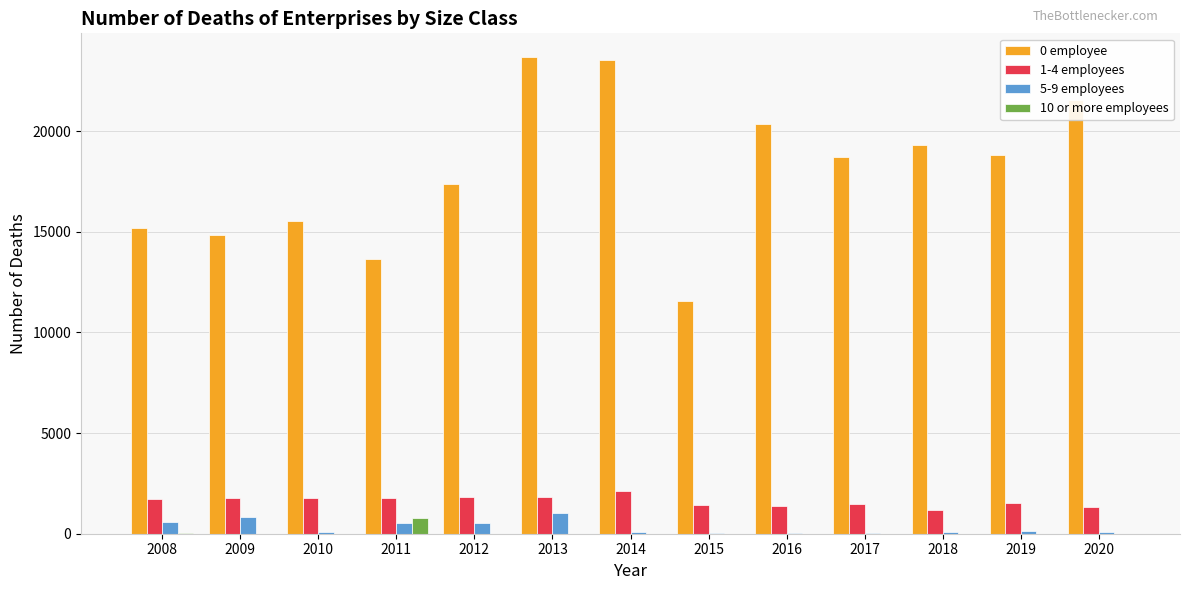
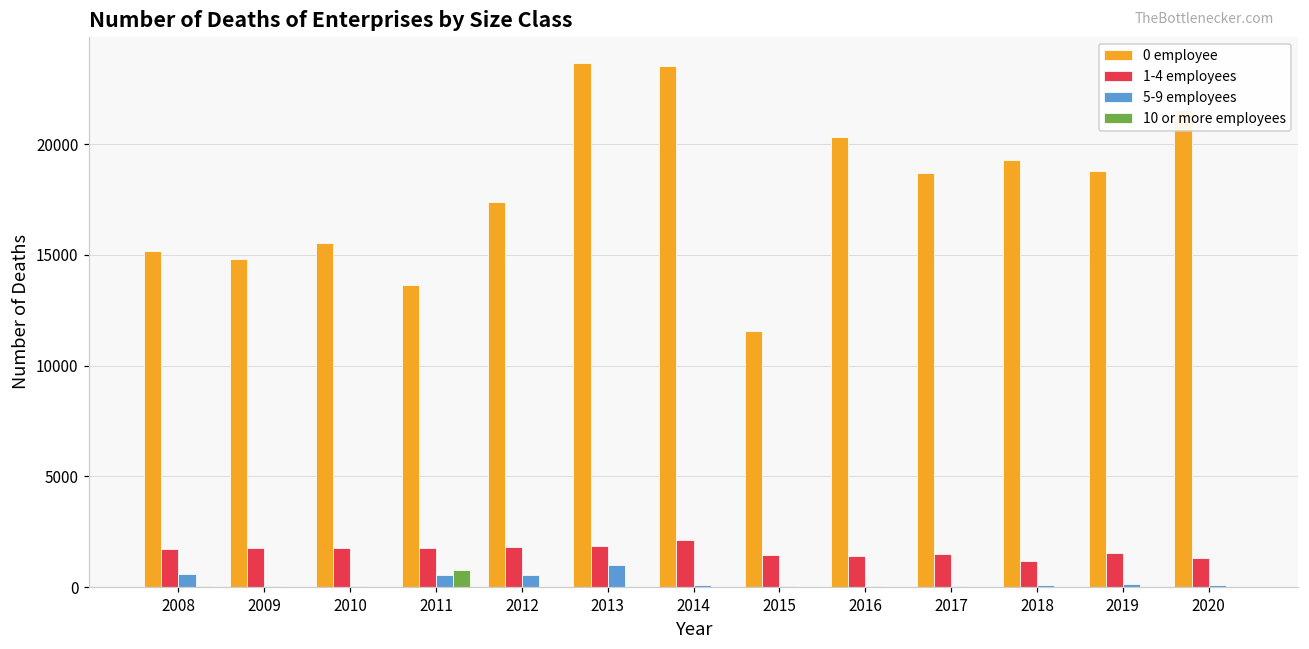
5-9 employees, 2009: 800 -> 100
